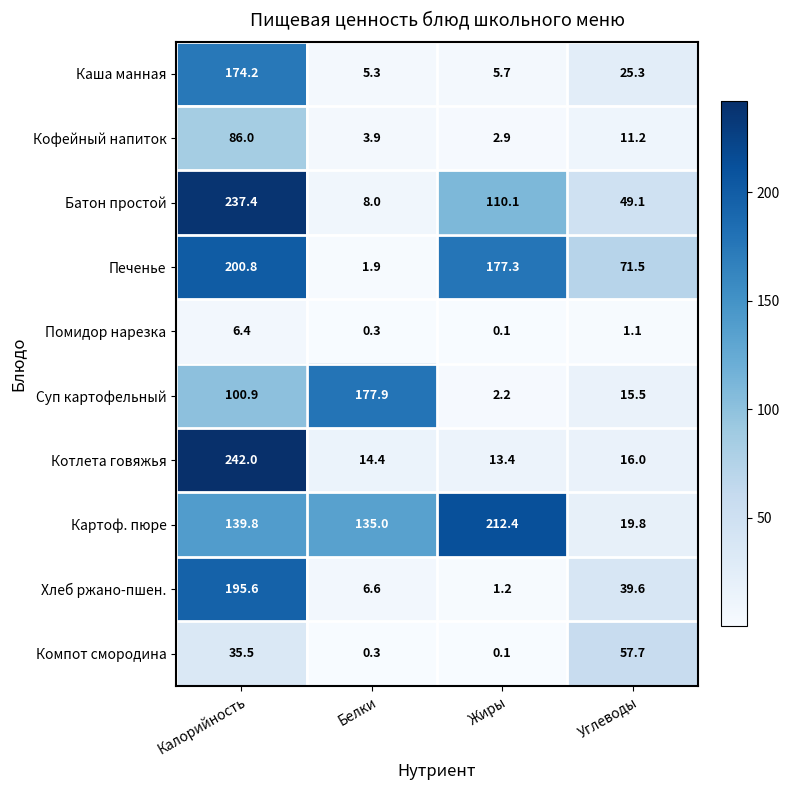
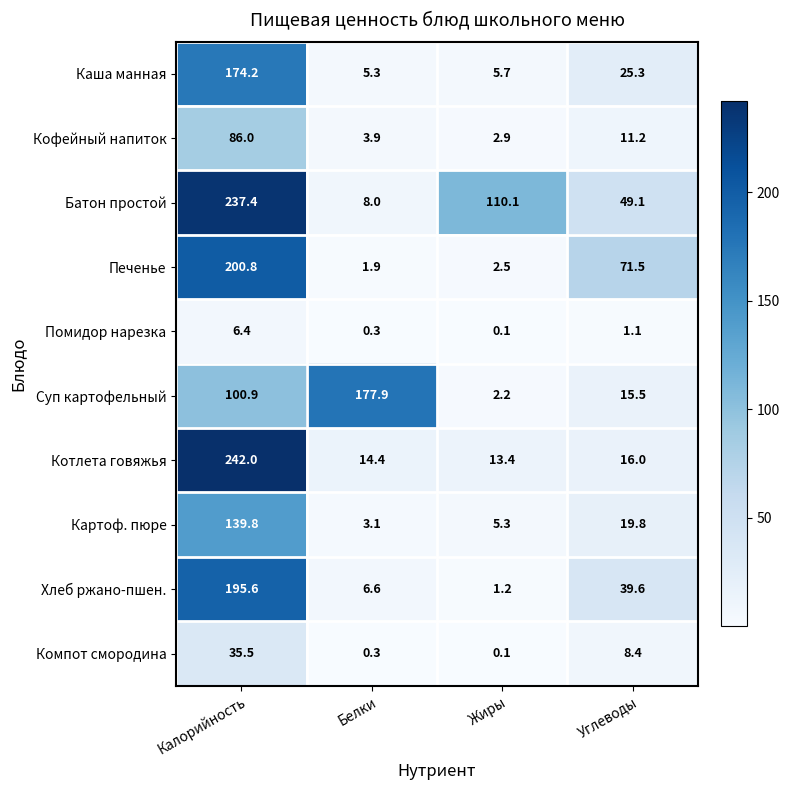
Печенье, Жиры: 177.3 -> 2.5
Картоф. пюре, Белки: 135.0 -> 3.1
Картоф. пюре, Жиры: 212.4 -> 5.3
Компот смородина, Углеводы: 57.7 -> 8.4
